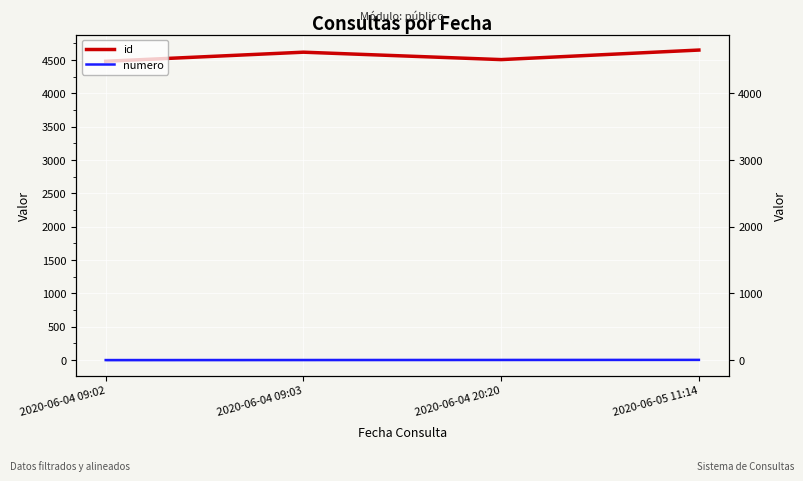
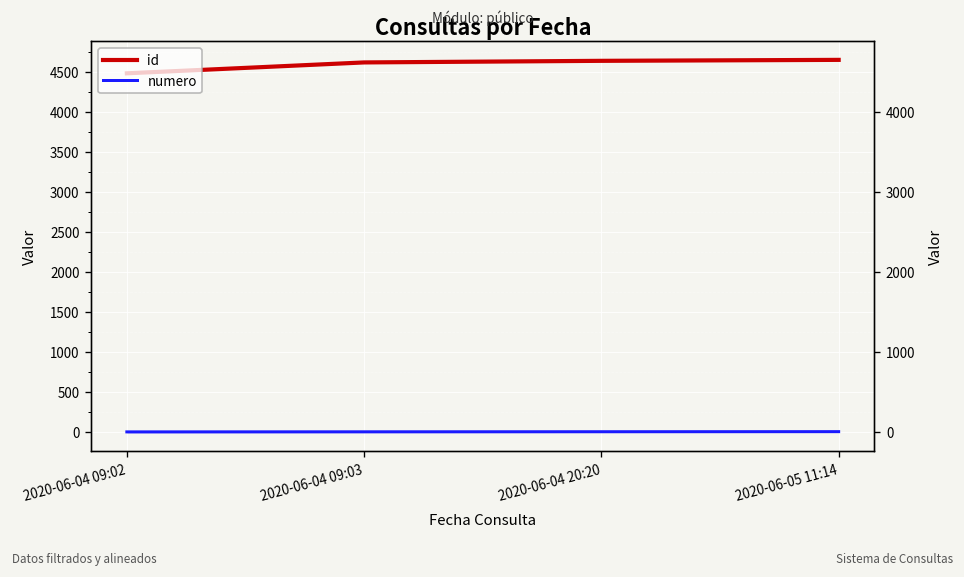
id, 2020-06-04 20:20: 4500 -> 4600
